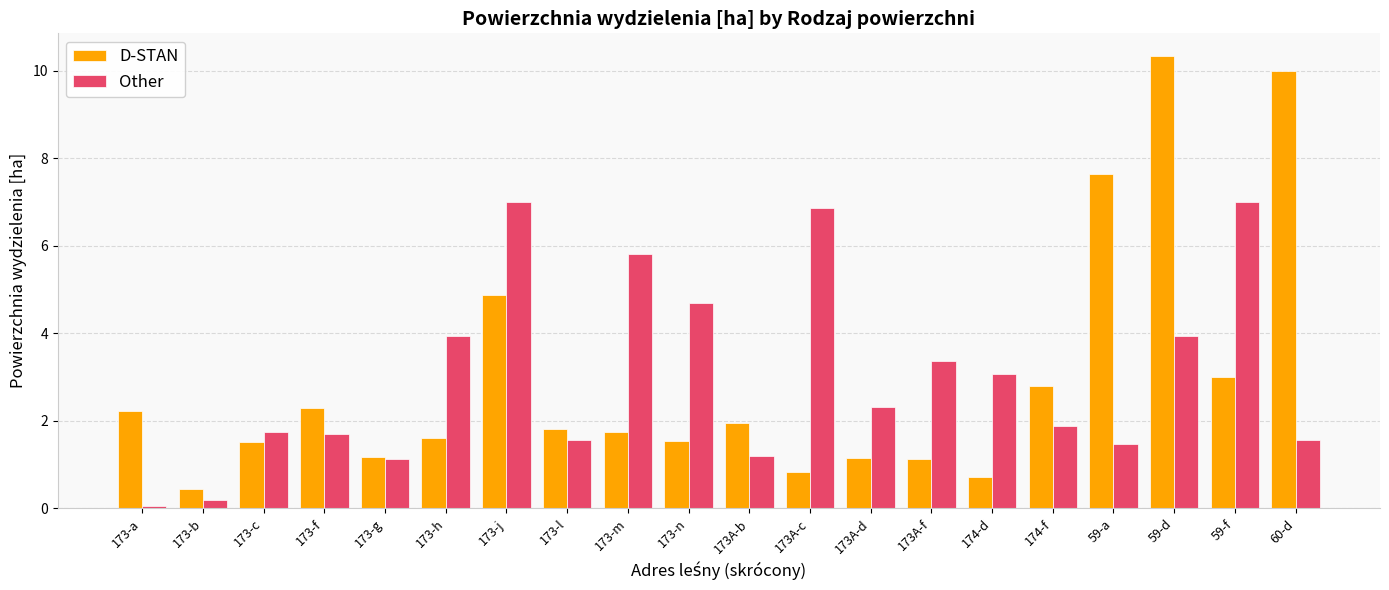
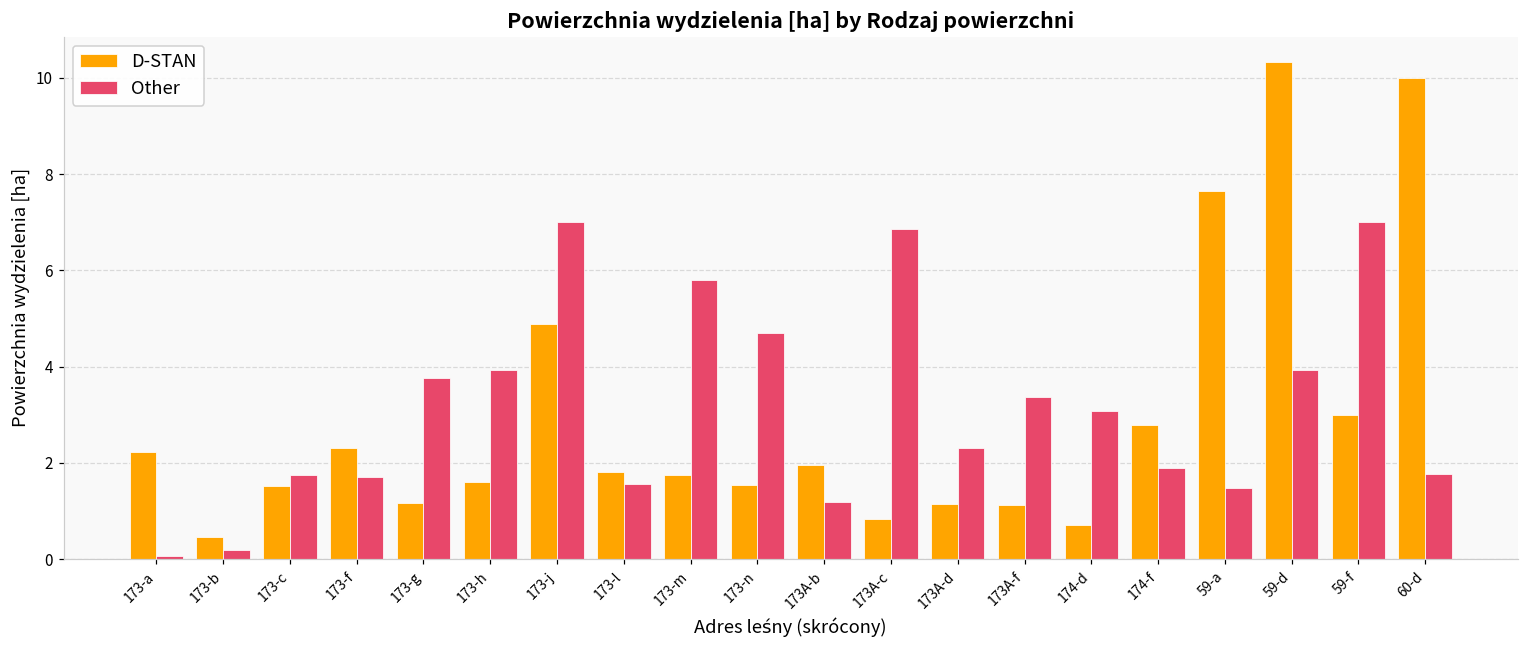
Other, 173-g: 1.1 -> 3.8
Other, 60-d: 1.6 -> 1.8
